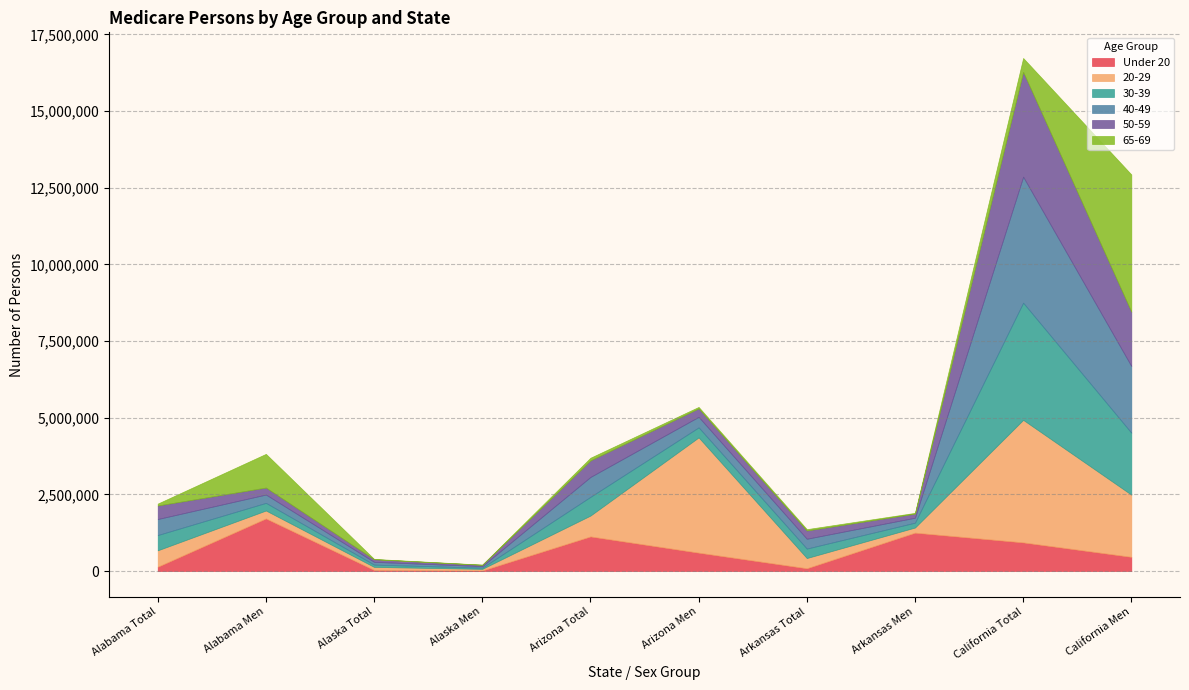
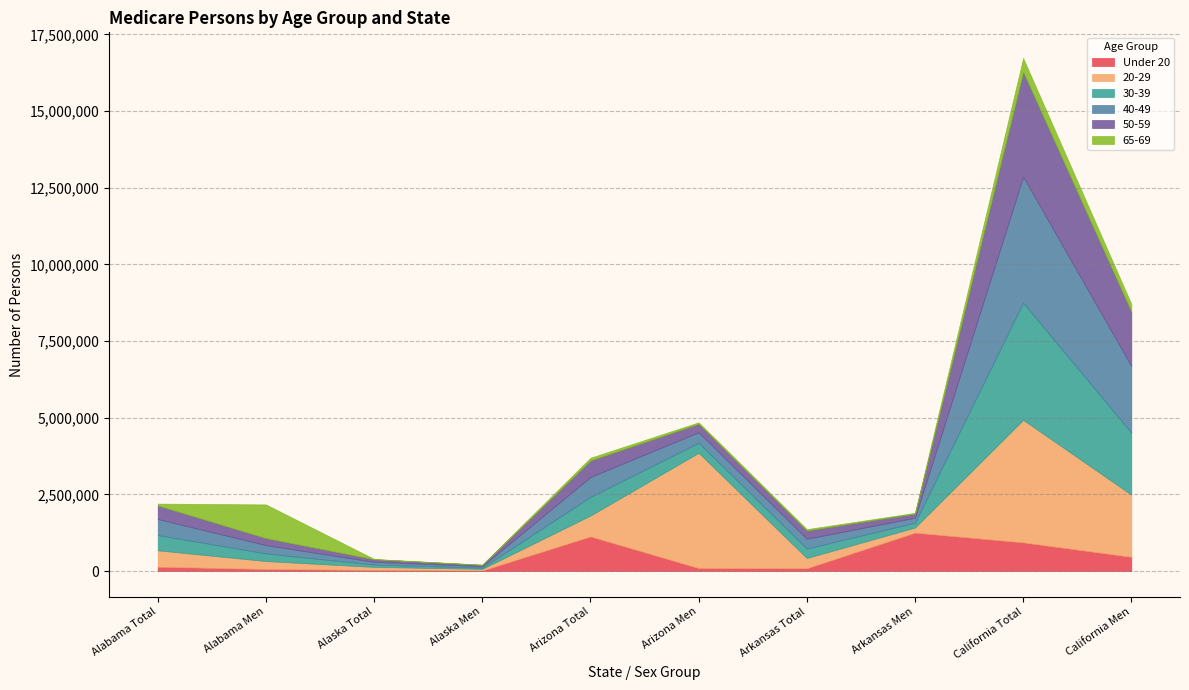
Under 20, Alabama Men: 1,700,000 -> 100,000
Under 20, Arizona Men: 600,000 -> 100,000
65-69, California Men: 4,500,000 -> 300,000
